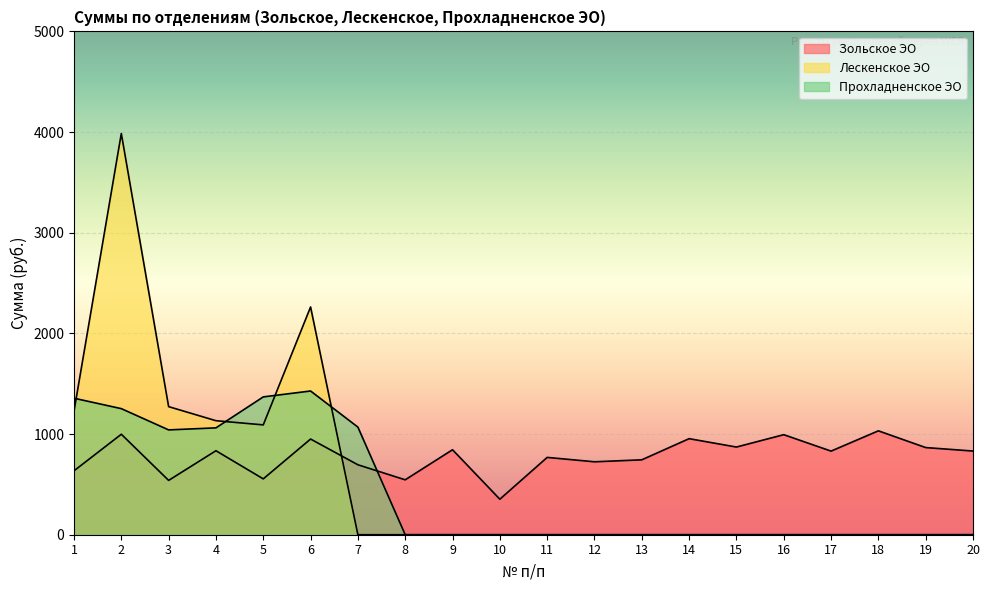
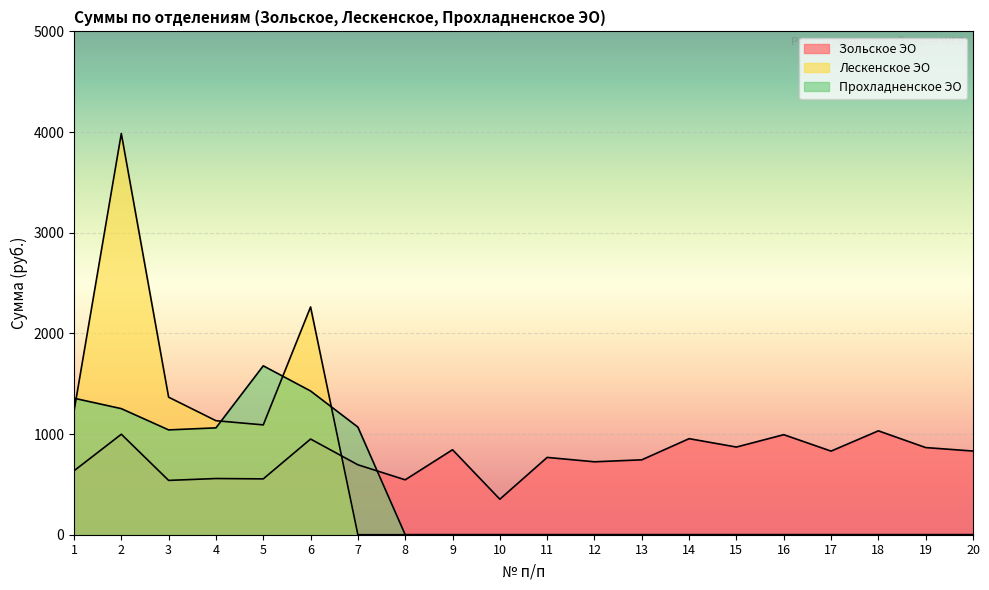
Лескенское ЭО, 3: 1270 -> 1370
Зольское ЭО, 4: 830 -> 560
Прохладненское ЭО, 5: 1370 -> 1680
